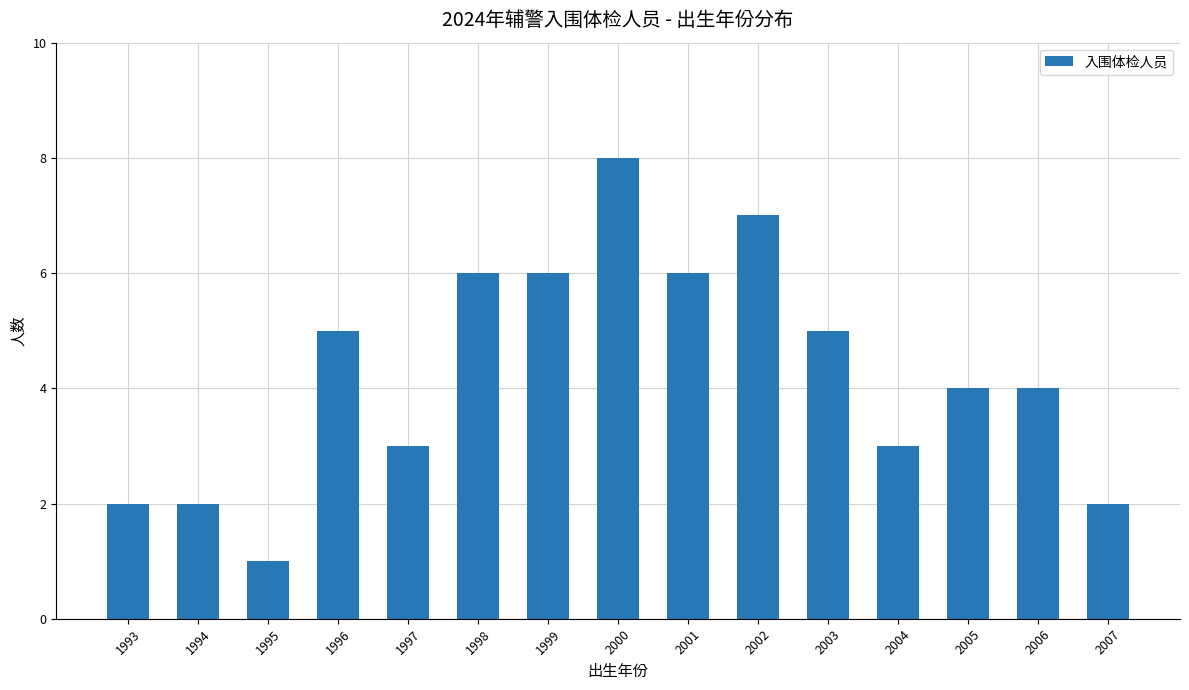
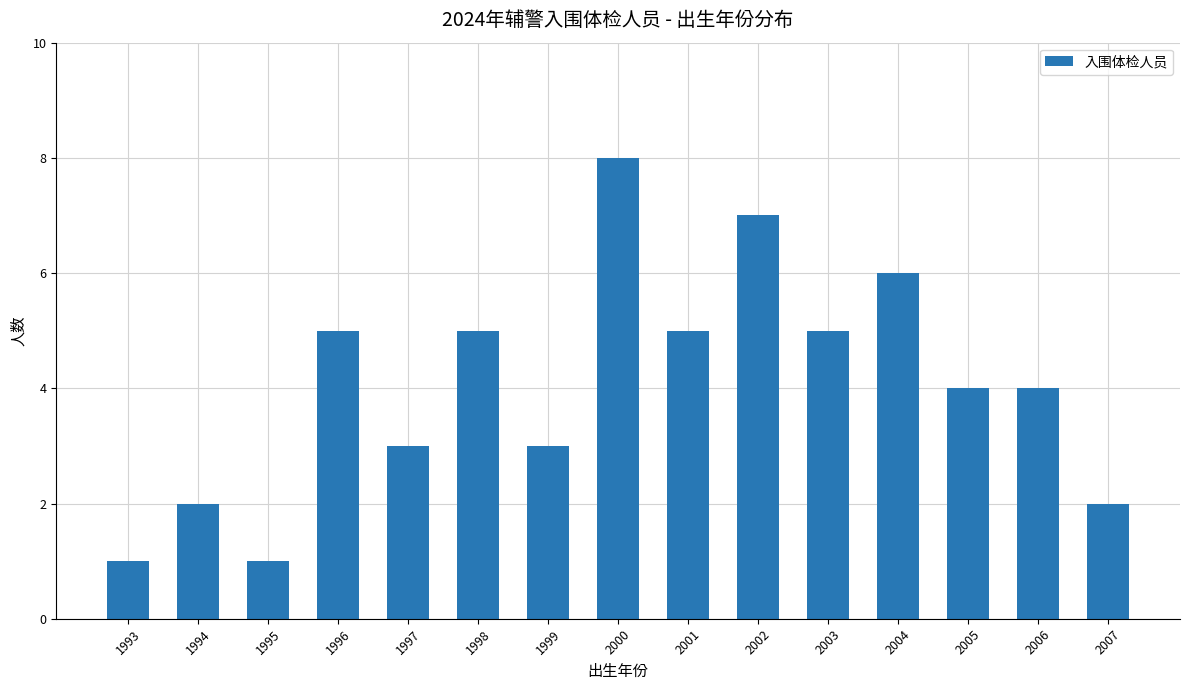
1993: 2 -> 1
1998: 6 -> 5
1999: 6 -> 3
2001: 6 -> 5
2004: 3 -> 6
